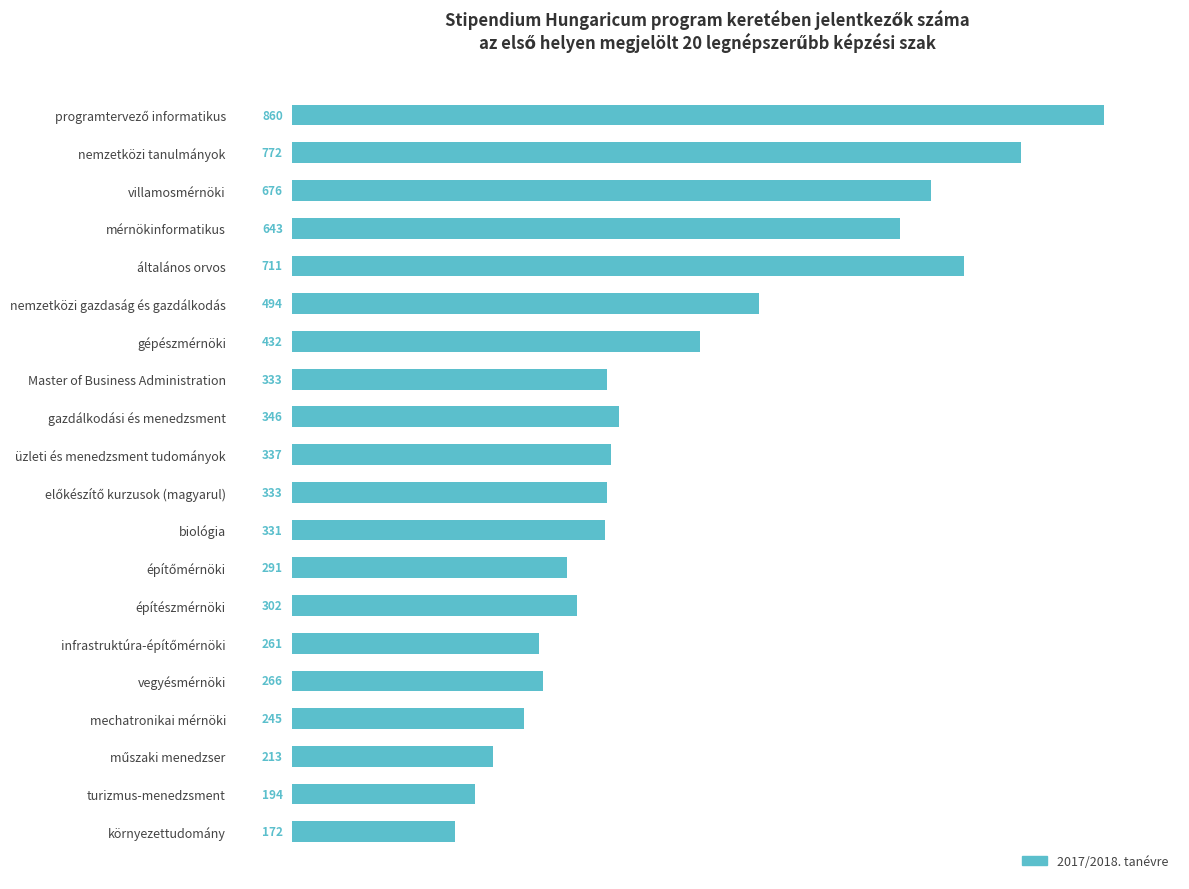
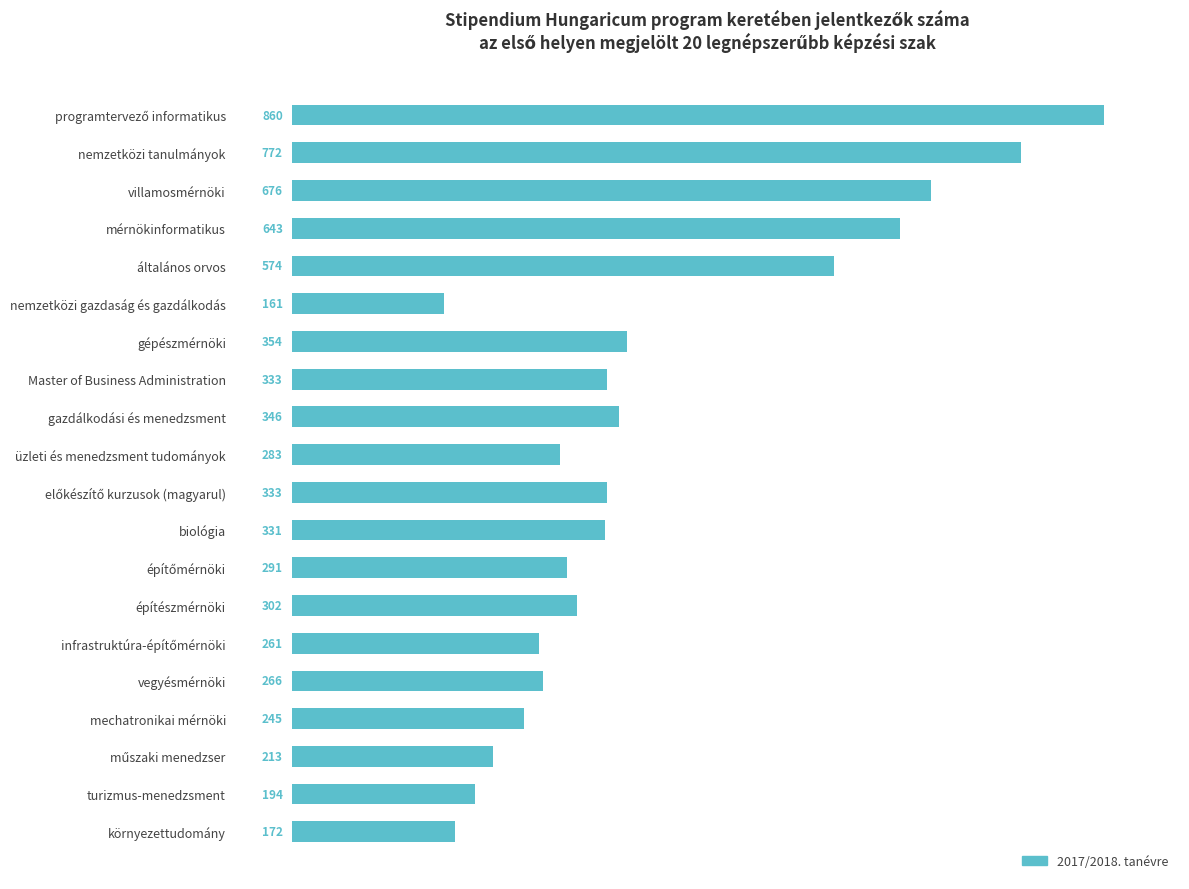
általános orvos: 711 -> 574
nemzetközi gazdaság és gazdálkodás: 494 -> 161
gépészmérnöki: 432 -> 354
üzleti és menedzsment tudományok: 337 -> 283
